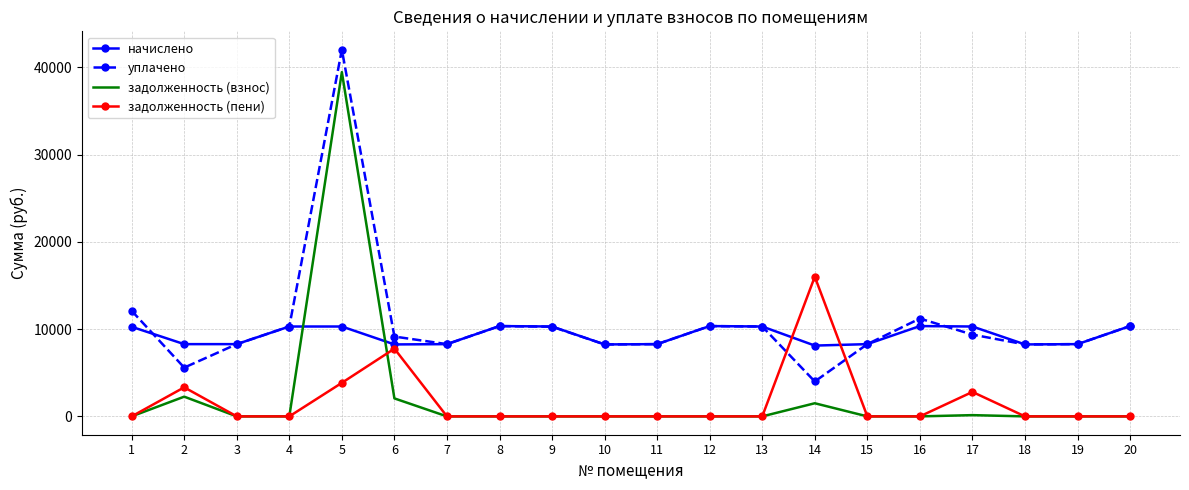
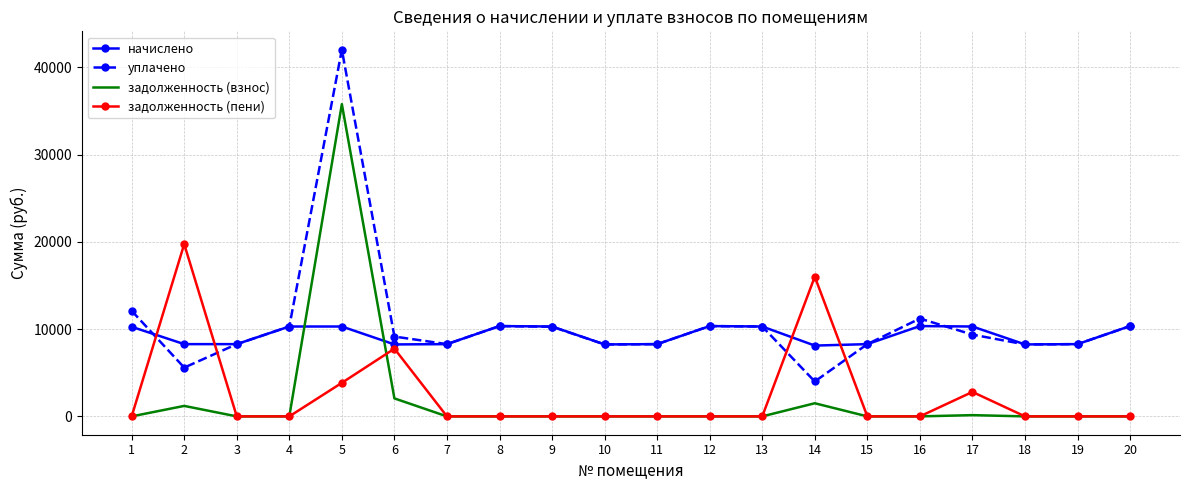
задолженность (взнос), 2: 2000 -> 1000
задолженность (пени), 2: 3000 -> 20000
задолженность (взнос), 5: 39000 -> 36000
